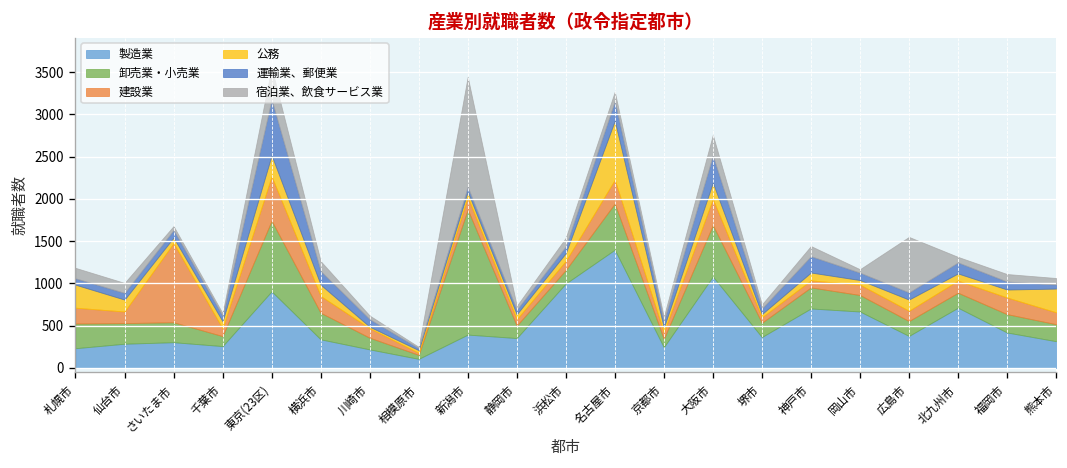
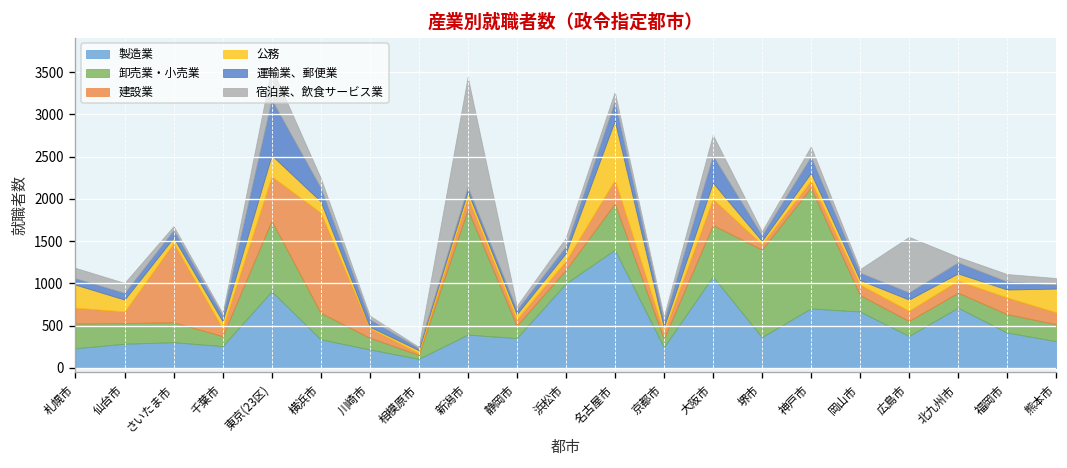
建設業, 横浜市: 200 -> 1200
卸売業・小売業, 堺市: 200 -> 1000
卸売業・小売業, 神戸市: 200 -> 1400
